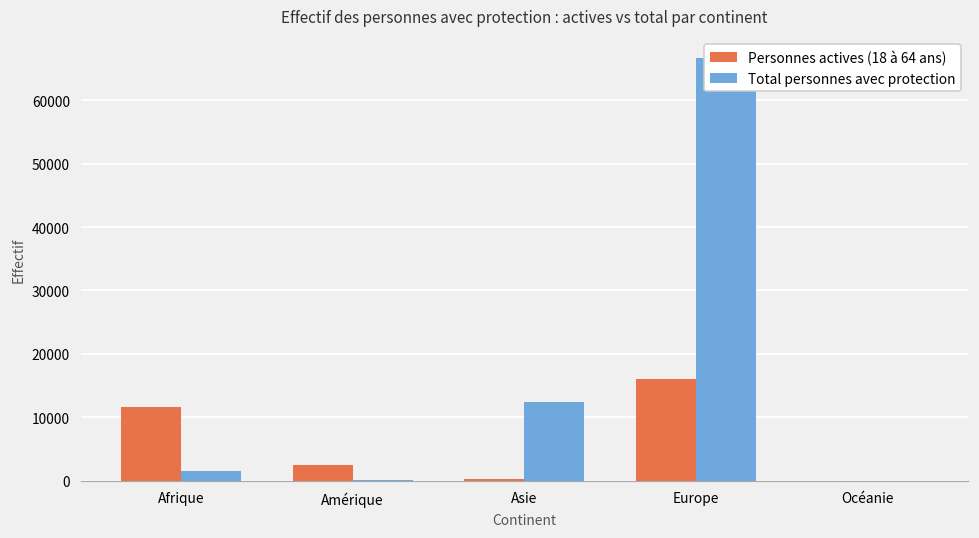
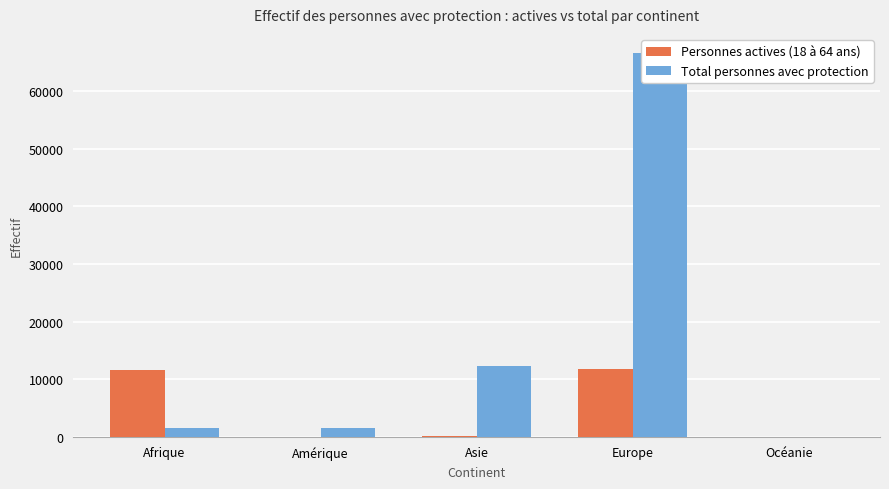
Personnes actives (18 à 64 ans), Amérique: 3000 -> 0
Total personnes avec protection, Amérique: 0 -> 2000
Personnes actives (18 à 64 ans), Europe: 16000 -> 12000
